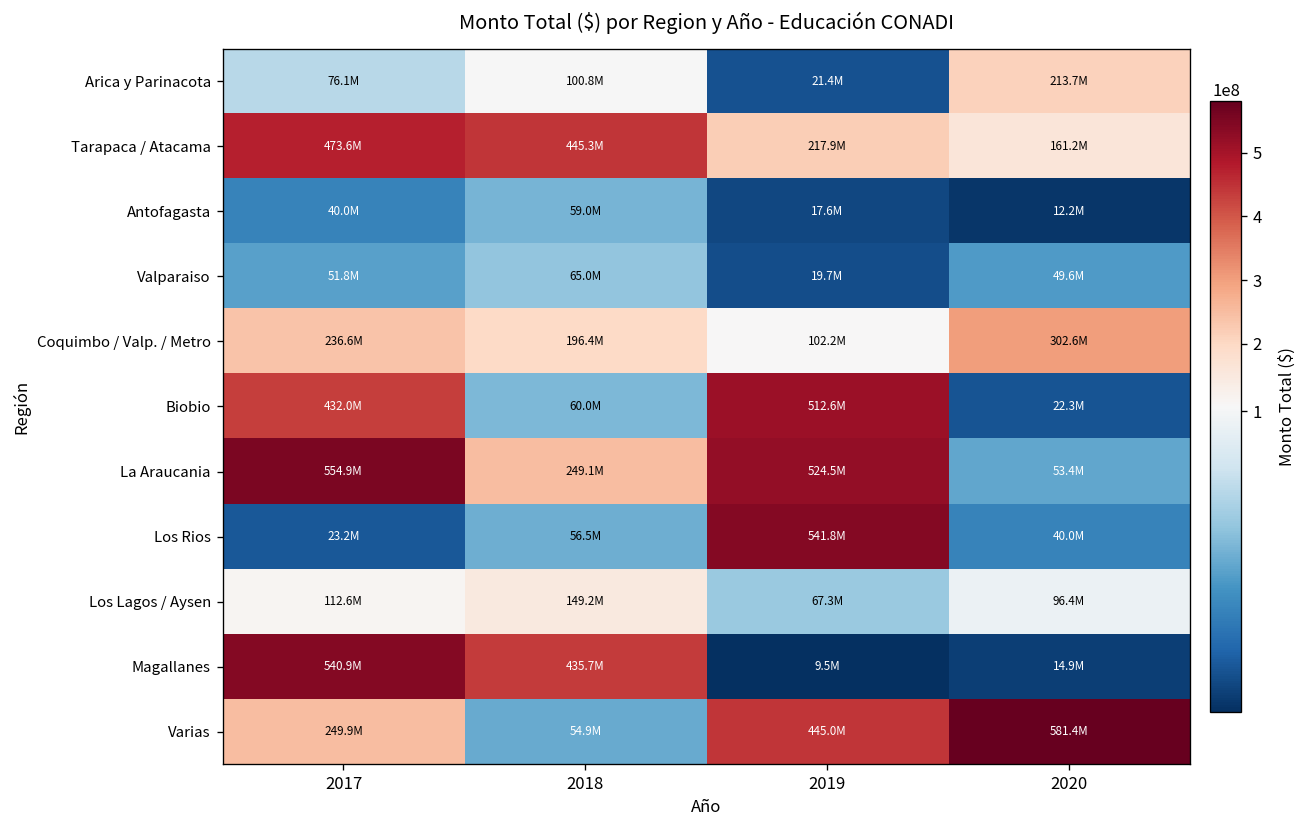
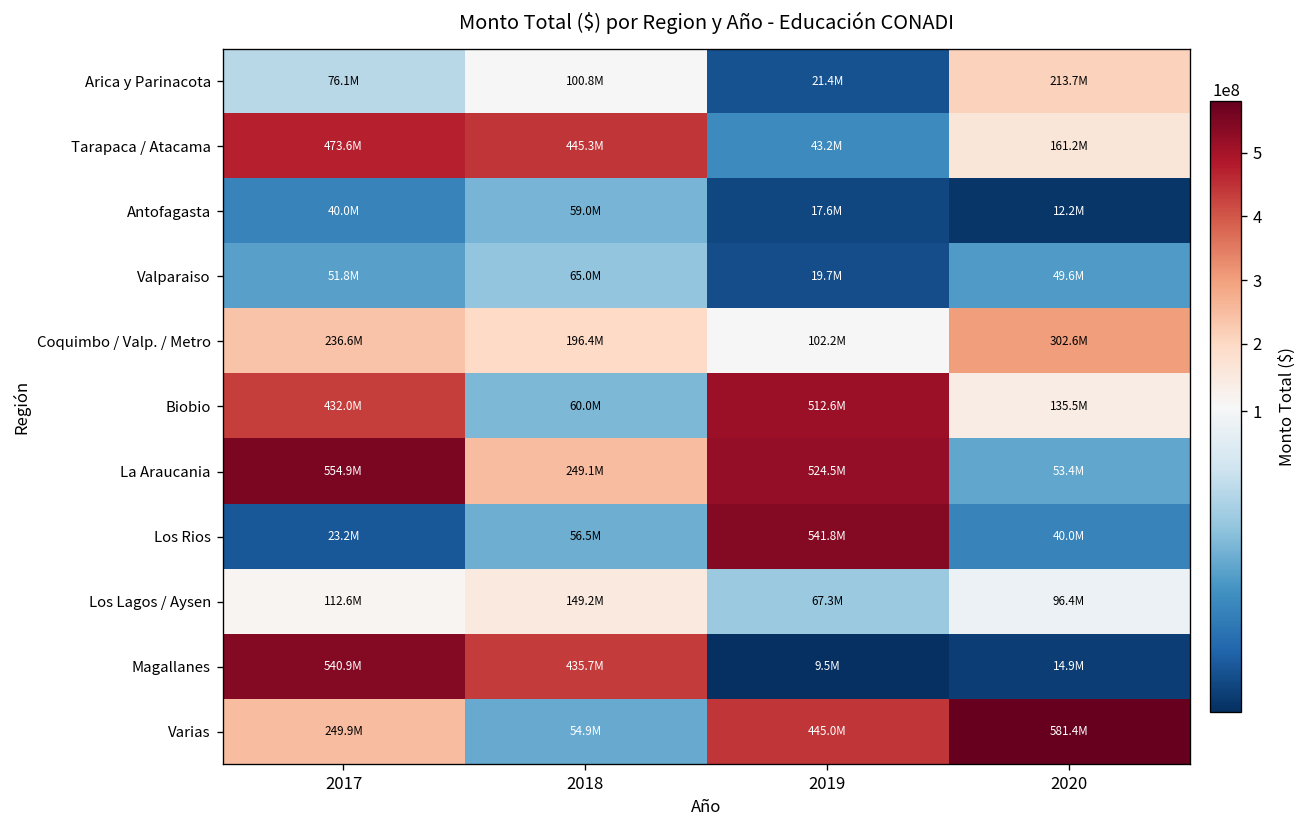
Tarapaca / Atacama, 2019: 217.9M -> 43.2M
Biobio, 2020: 22.3M -> 135.5M
